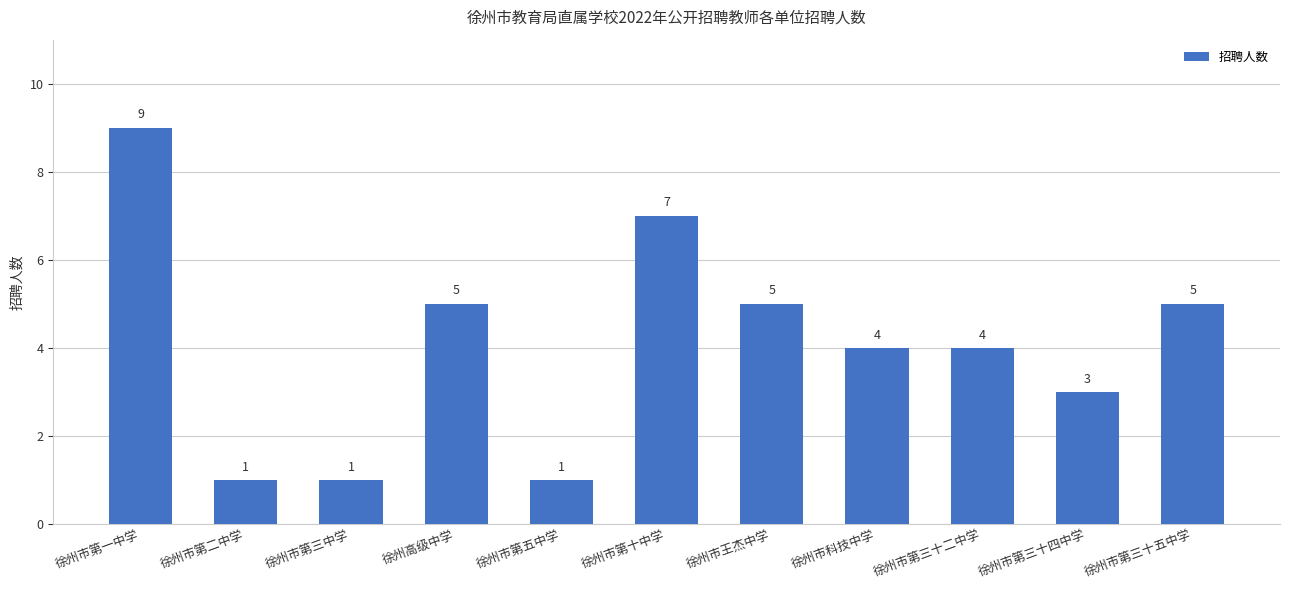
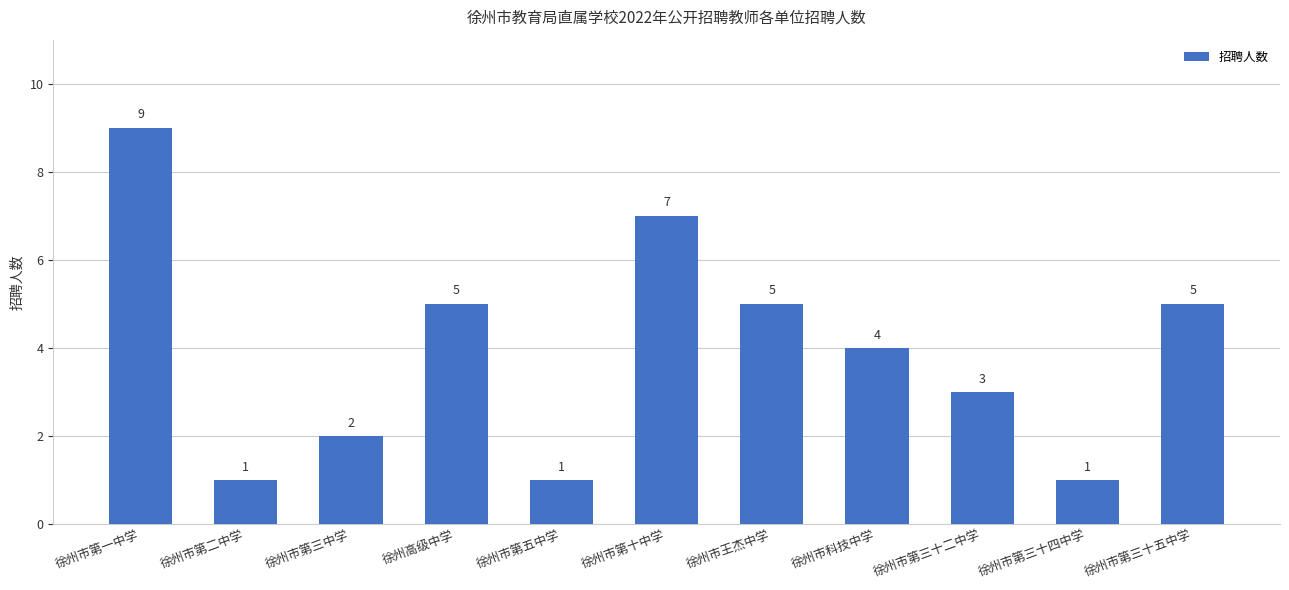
徐州市第三中学: 1 -> 2
徐州市第三十二中学: 4 -> 3
徐州市第三十四中学: 3 -> 1
